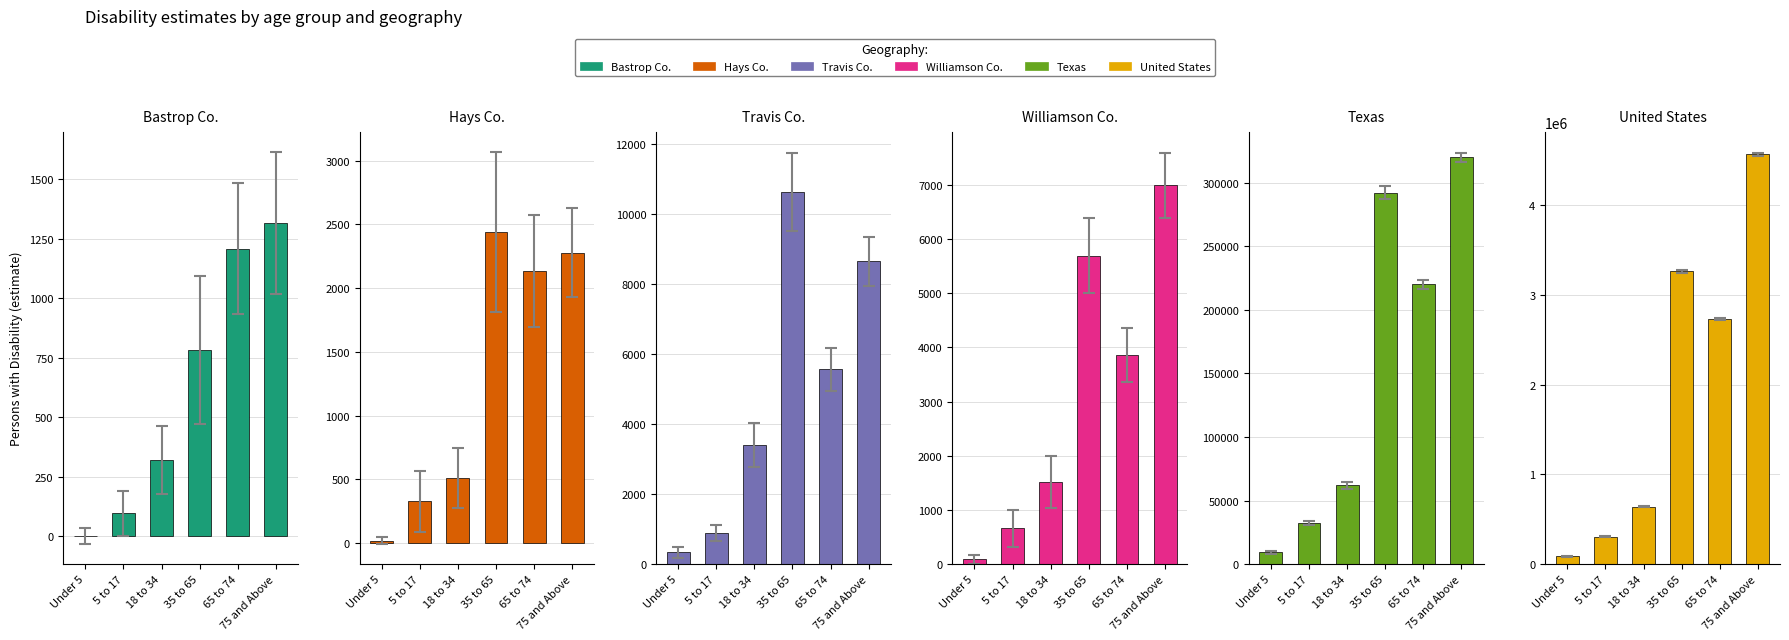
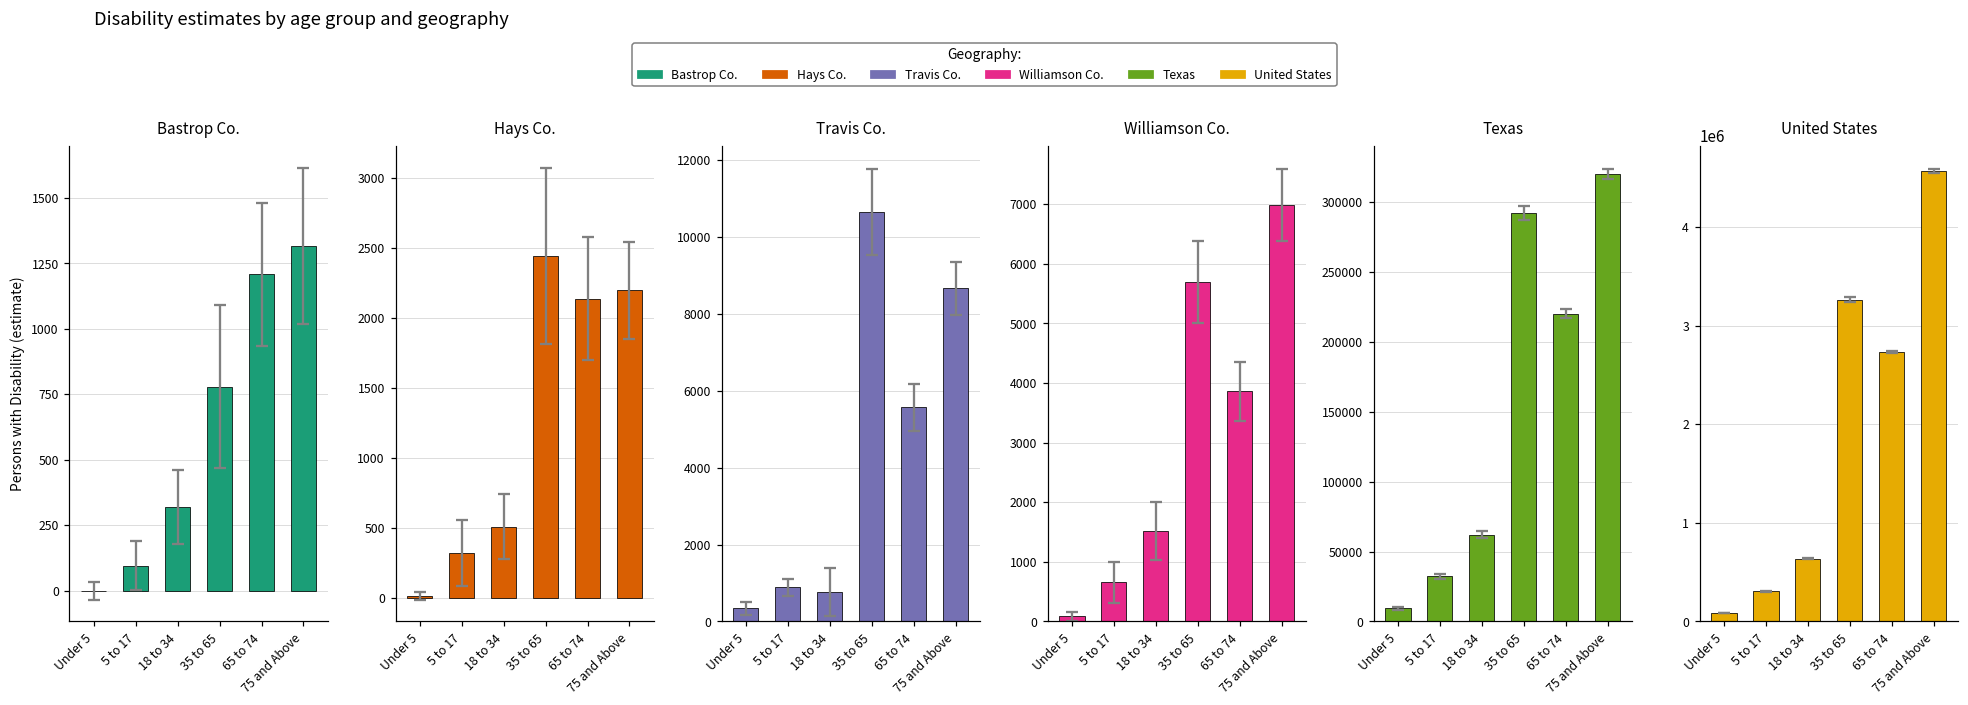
Hays Co., Hays Co., 75 and Above: 2280 -> 2200
Travis Co., Travis Co., 18 to 34: 3400 -> 800
